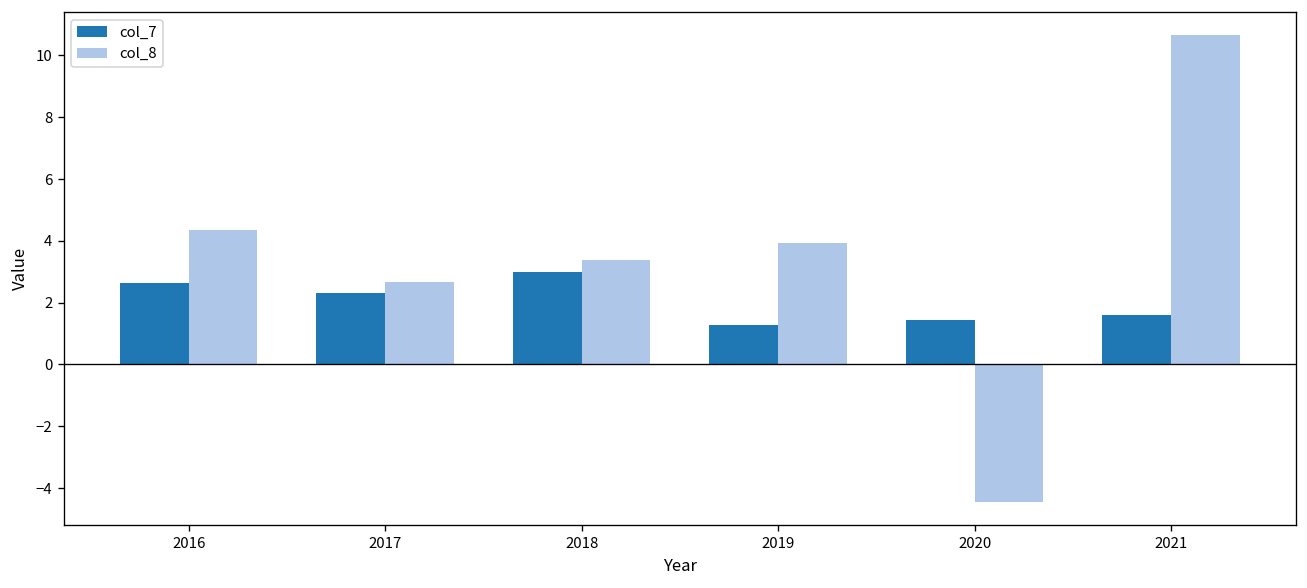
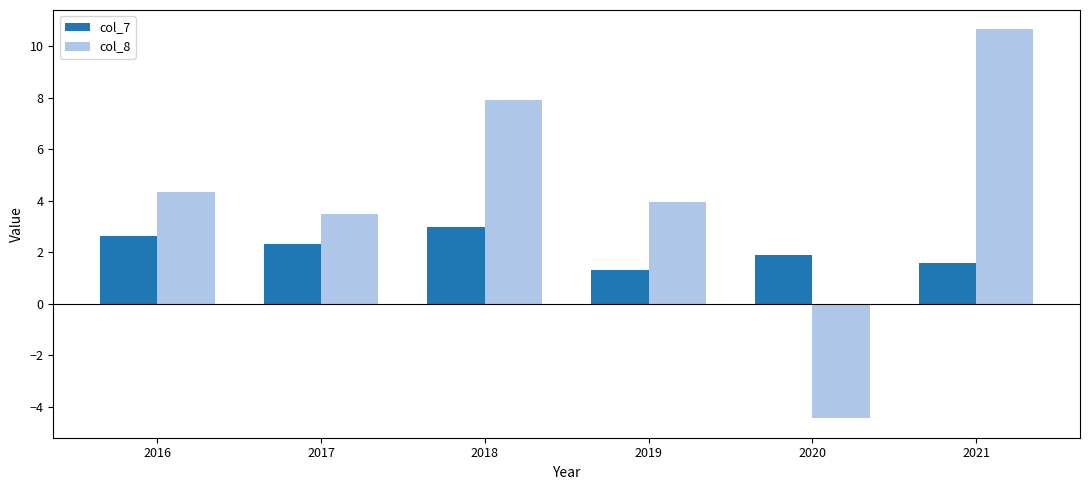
col_8, 2017: 2.7 -> 3.5
col_8, 2018: 3.4 -> 7.9
col_7, 2020: 1.4 -> 1.9
